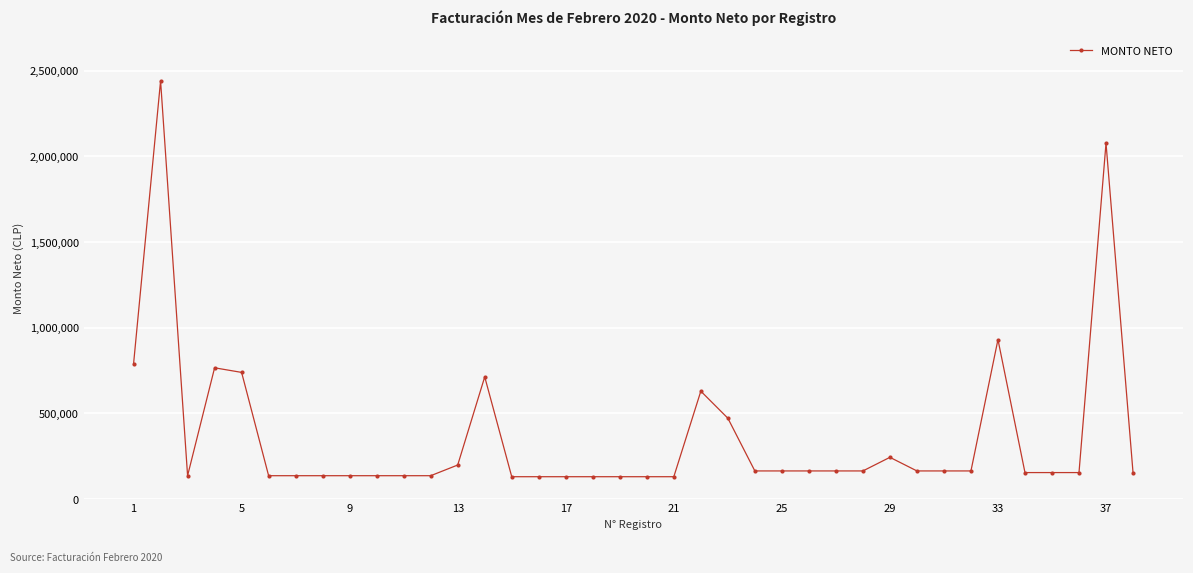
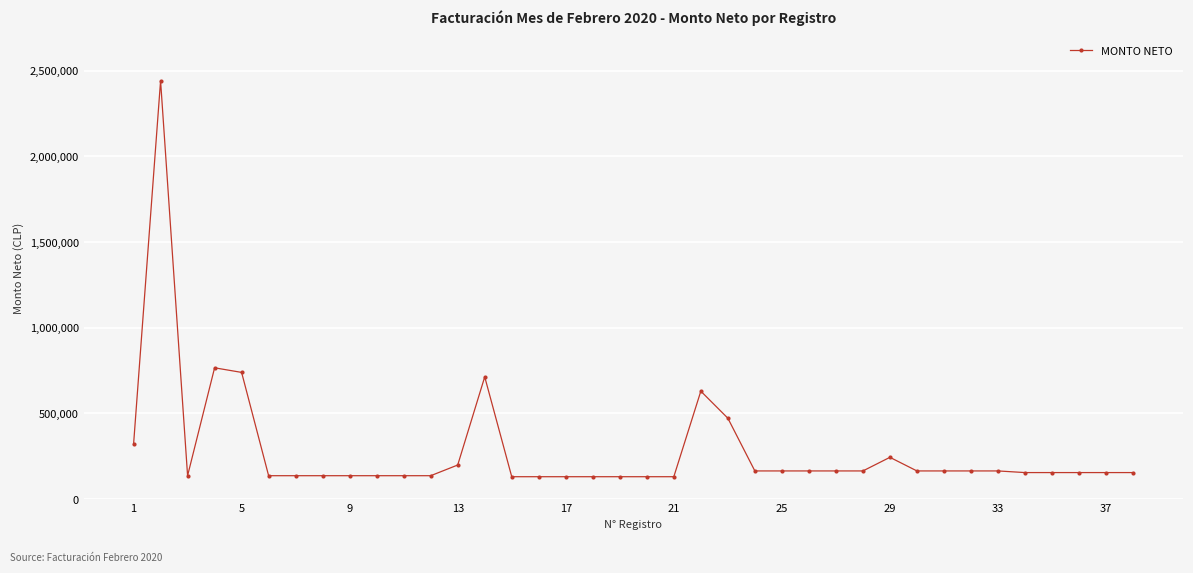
1: 790,000 -> 320,000
33: 930,000 -> 160,000
37: 2,080,000 -> 150,000
